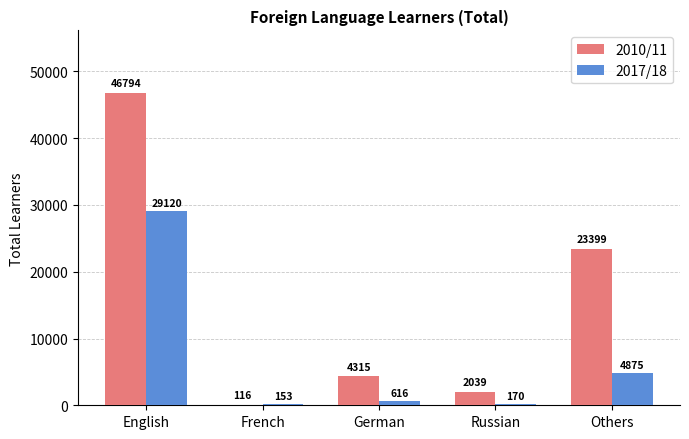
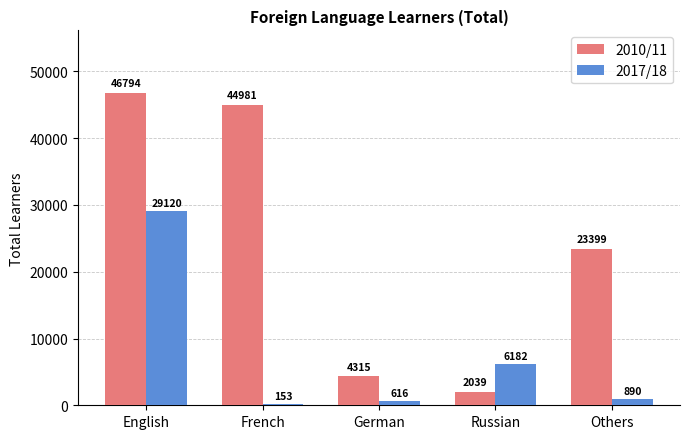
2010/11, French: 116 -> 44981
2017/18, Russian: 170 -> 6182
2017/18, Others: 4875 -> 890
